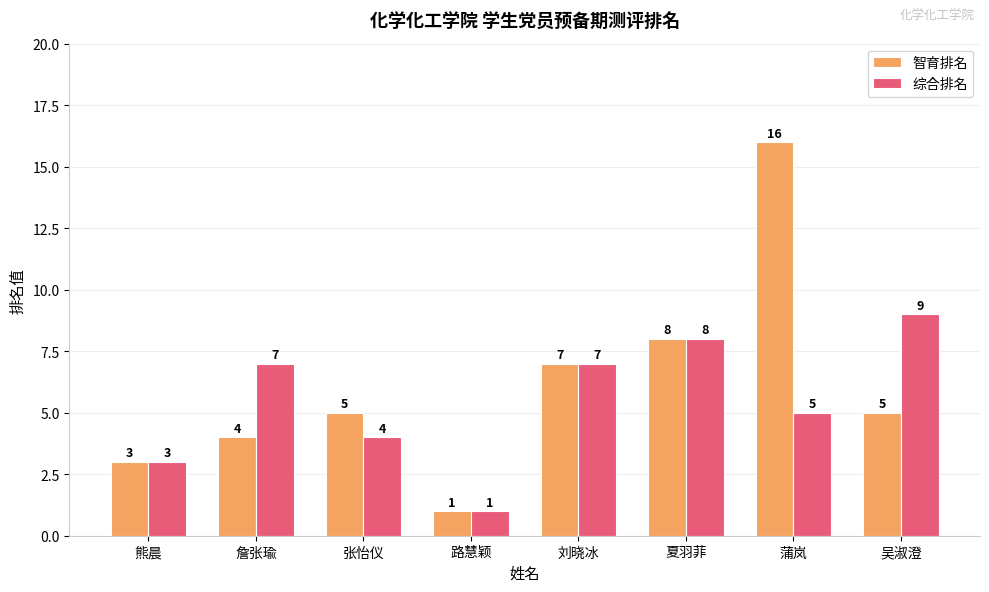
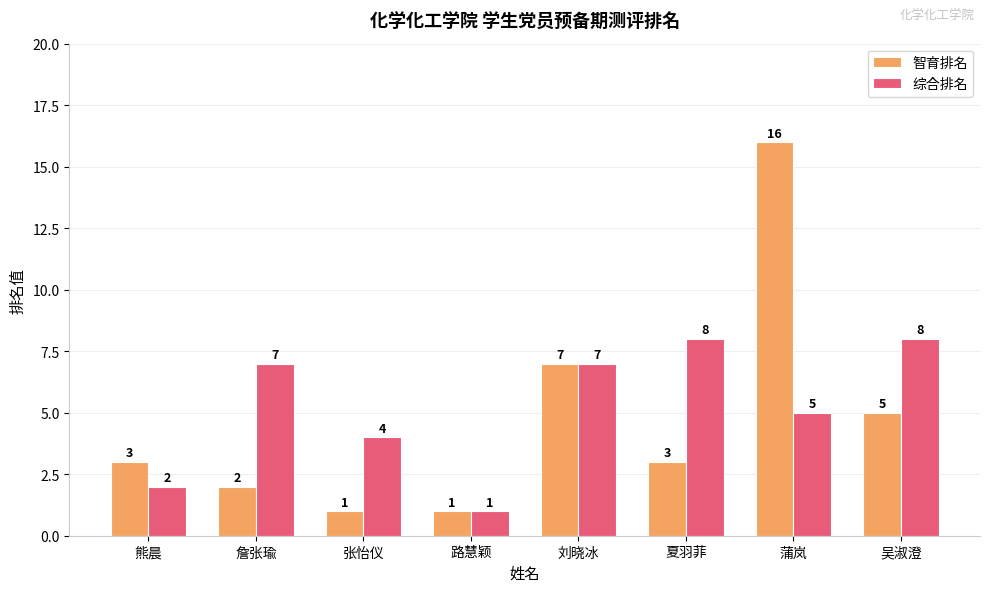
综合排名, 熊晨: 3 -> 2
智育排名, 詹张瑜: 4 -> 2
智育排名, 张怡仪: 5 -> 1
智育排名, 夏羽菲: 8 -> 3
综合排名, 吴淑澄: 9 -> 8
